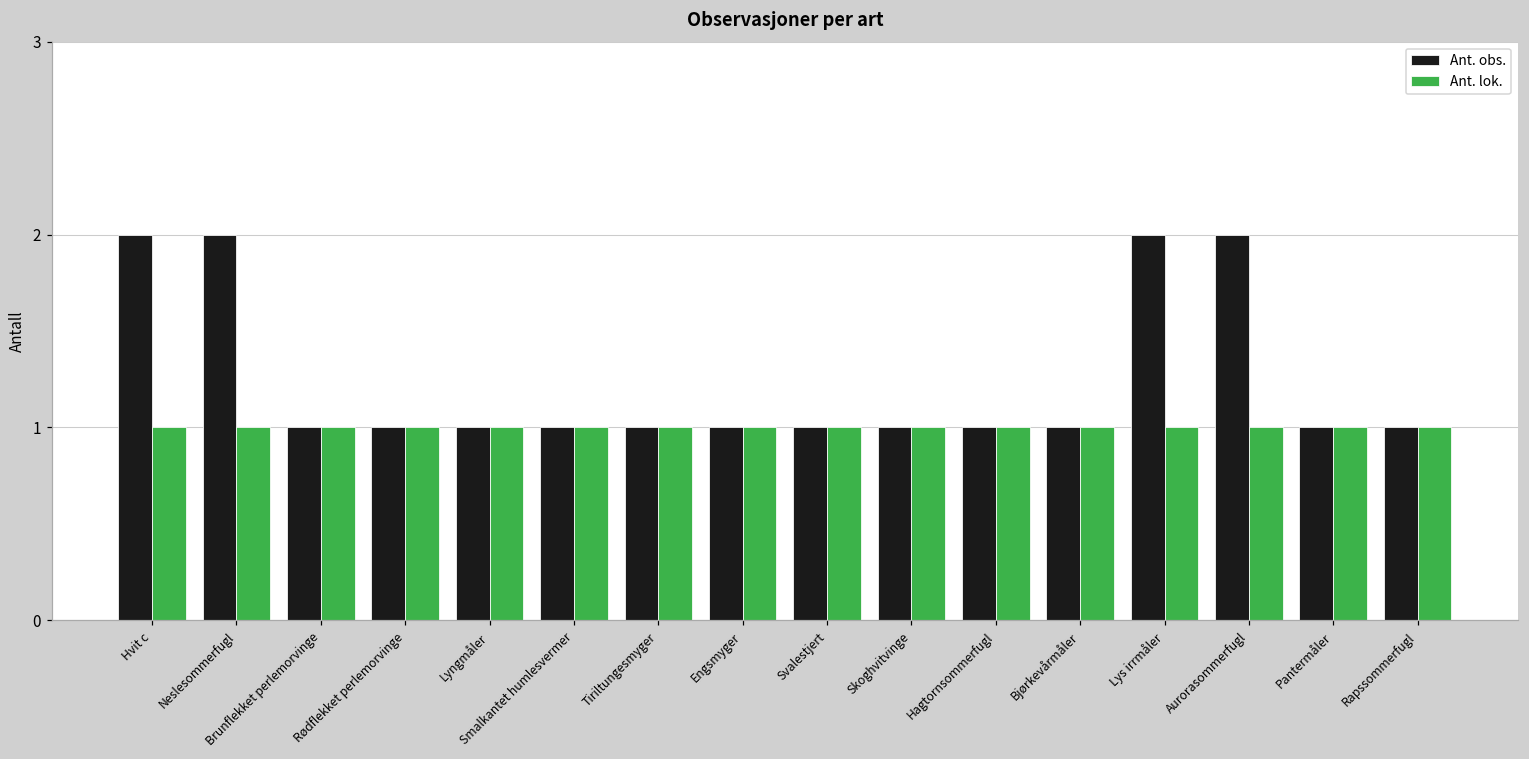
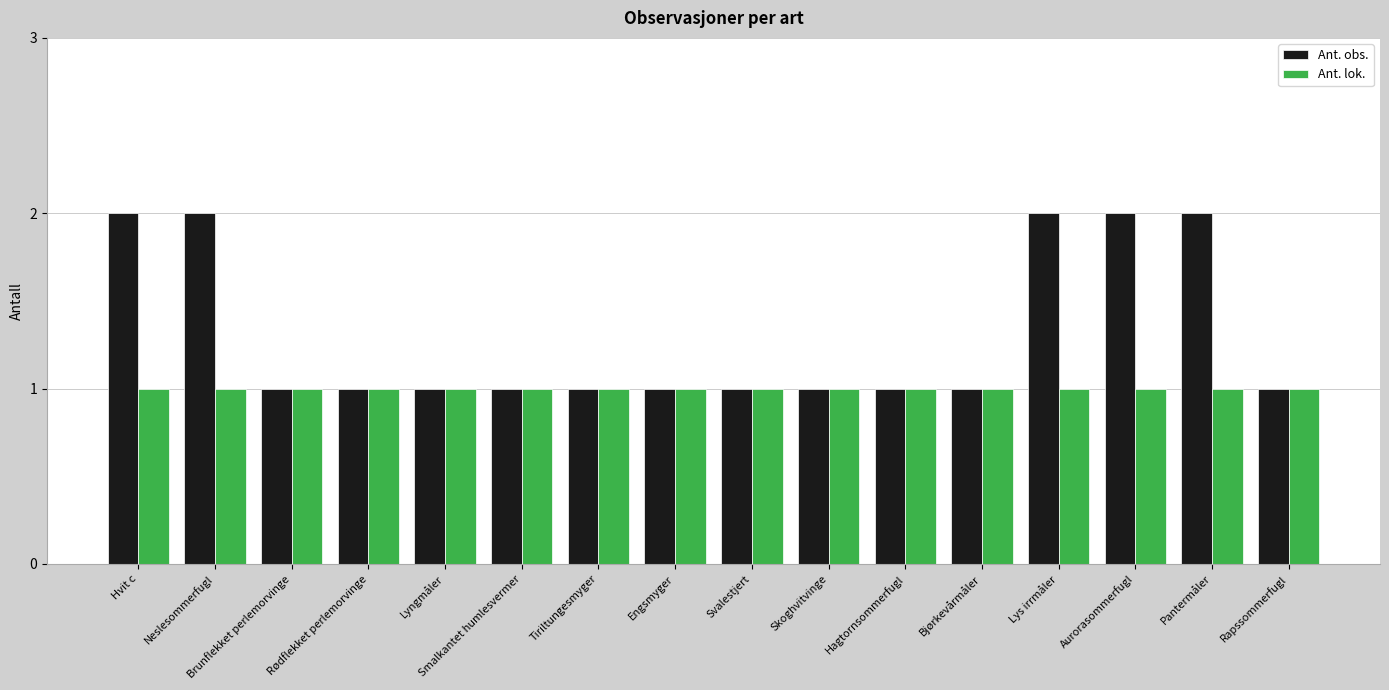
Ant. obs., Pantermåler: 1 -> 2
